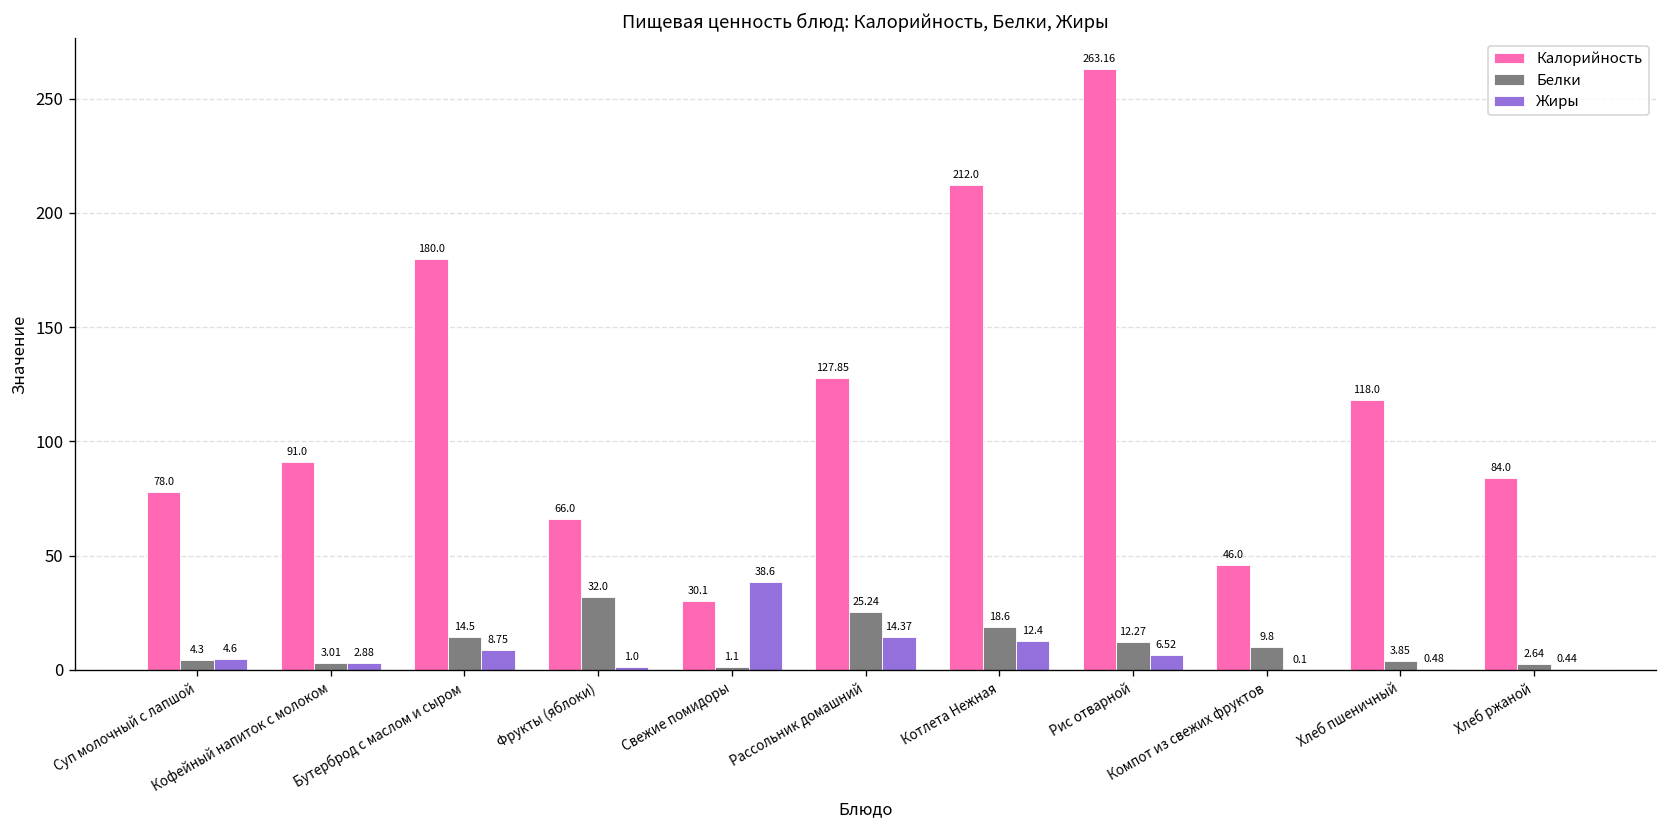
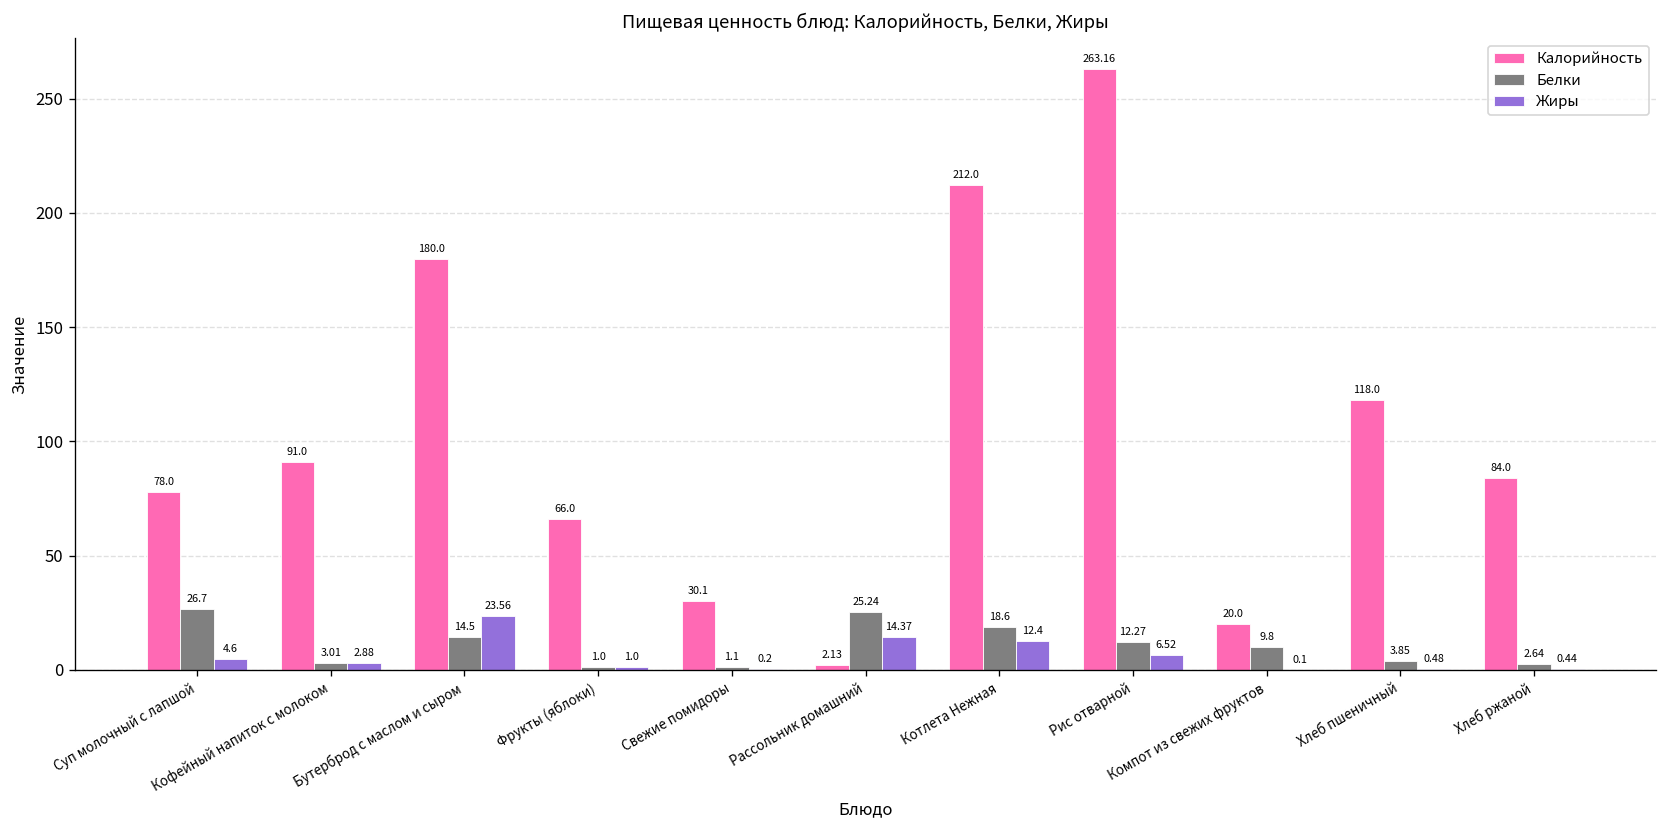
Белки, Суп молочный с лапшой: 4.3 -> 26.7
Жиры, Бутерброд с маслом и сыром: 8.75 -> 23.56
Белки, Фрукты (яблоки): 32.0 -> 1.0
Жиры, Свежие помидоры: 38.6 -> 0.2
Калорийность, Рассольник домашний: 127.85 -> 2.13
Калорийность, Компот из свежих фруктов: 46.0 -> 20.0
